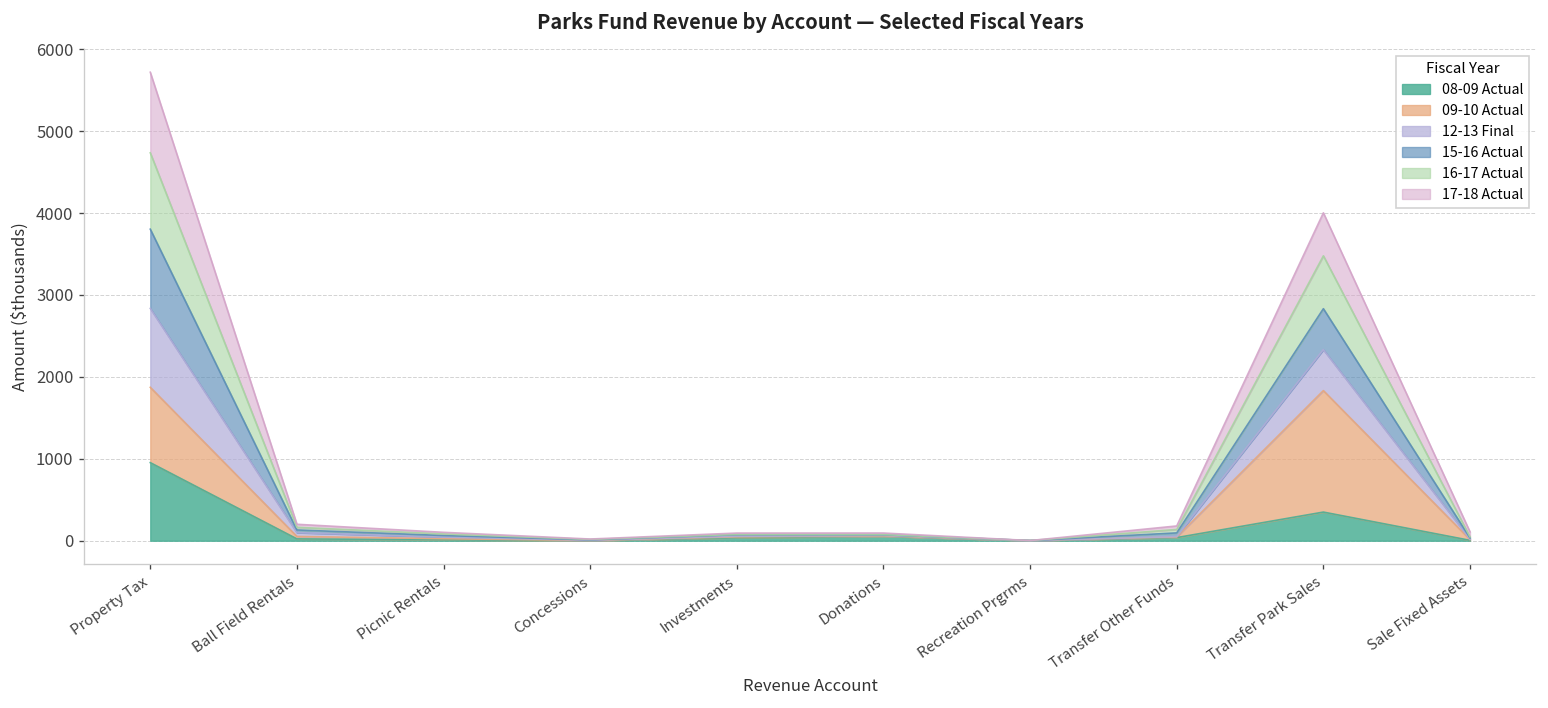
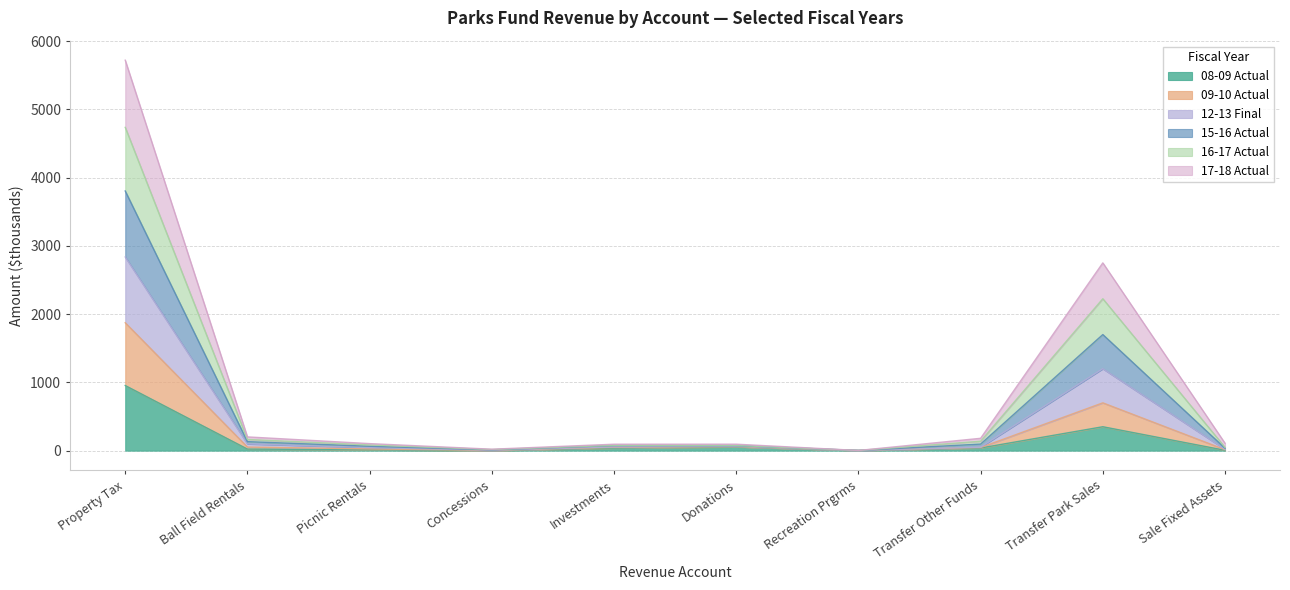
09-10 Actual, Transfer Park Sales: 1500 -> 400
16-17 Actual, Transfer Park Sales: 600 -> 500
